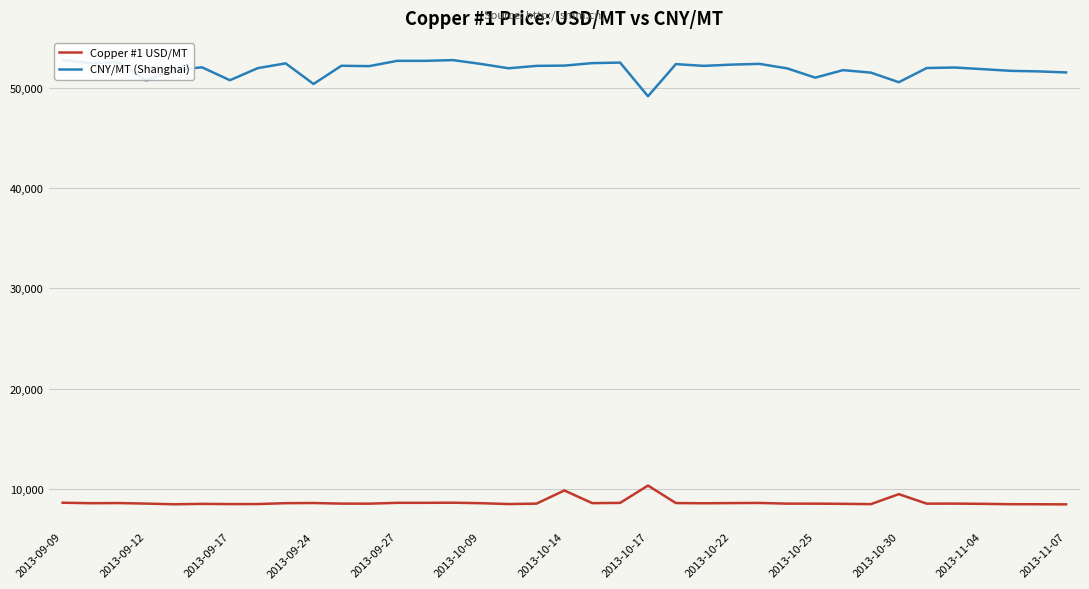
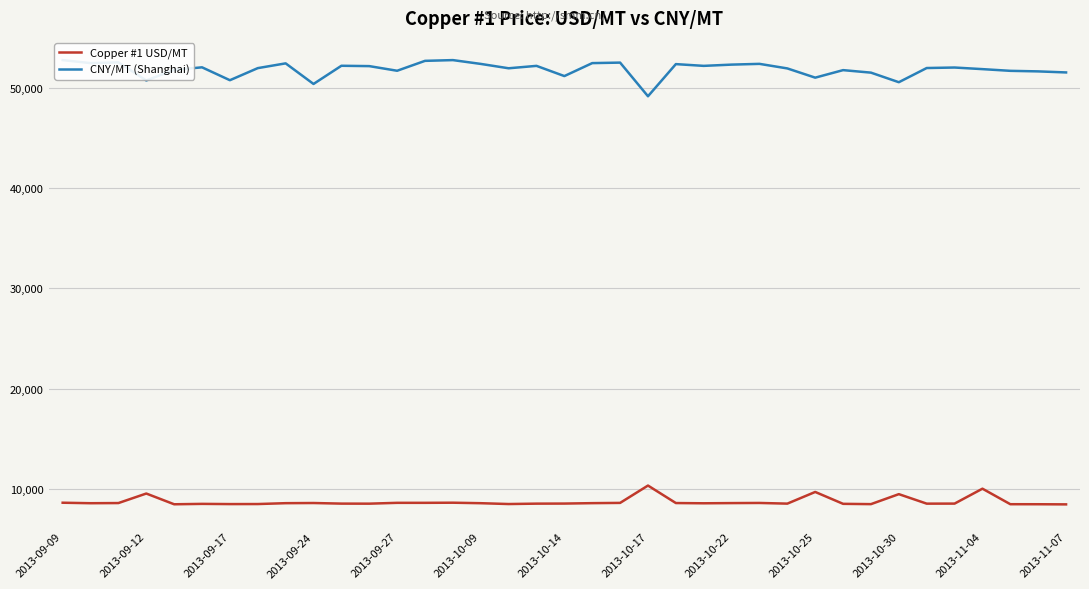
Copper #1 USD/MT, 2013-09-12: 8,500 -> 9,500
CNY/MT (Shanghai), 2013-09-27: 52,700 -> 51,700
Copper #1 USD/MT, 2013-10-14: 9,800 -> 8,500
CNY/MT (Shanghai), 2013-10-14: 52,200 -> 51,200
Copper #1 USD/MT, 2013-10-25: 8,500 -> 9,700
Copper #1 USD/MT, 2013-11-04: 8,500 -> 10,000
